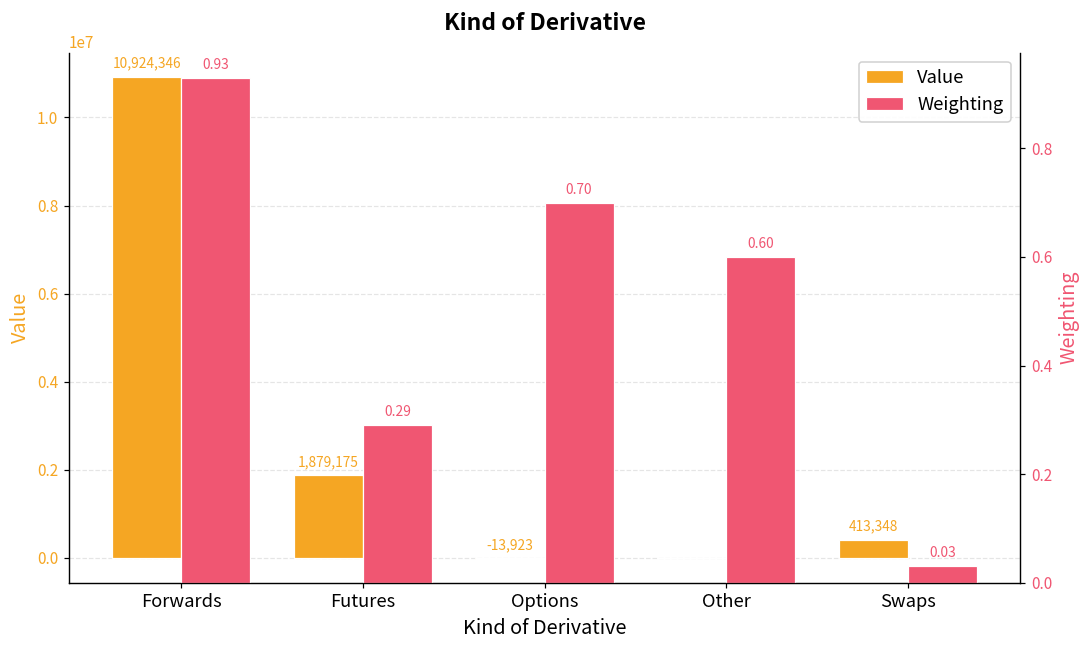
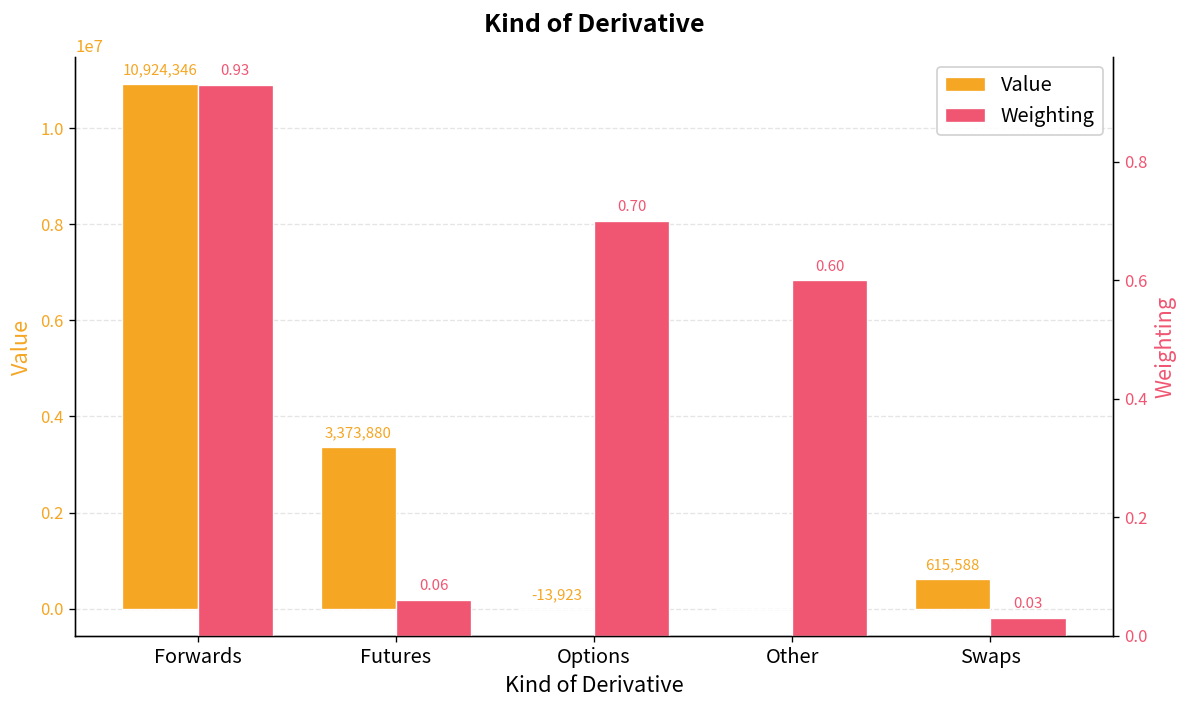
Value, Futures: 1,879,175 -> 3,373,880
Value, Swaps: 413,348 -> 615,588
Weighting, Futures: 0.29 -> 0.06
